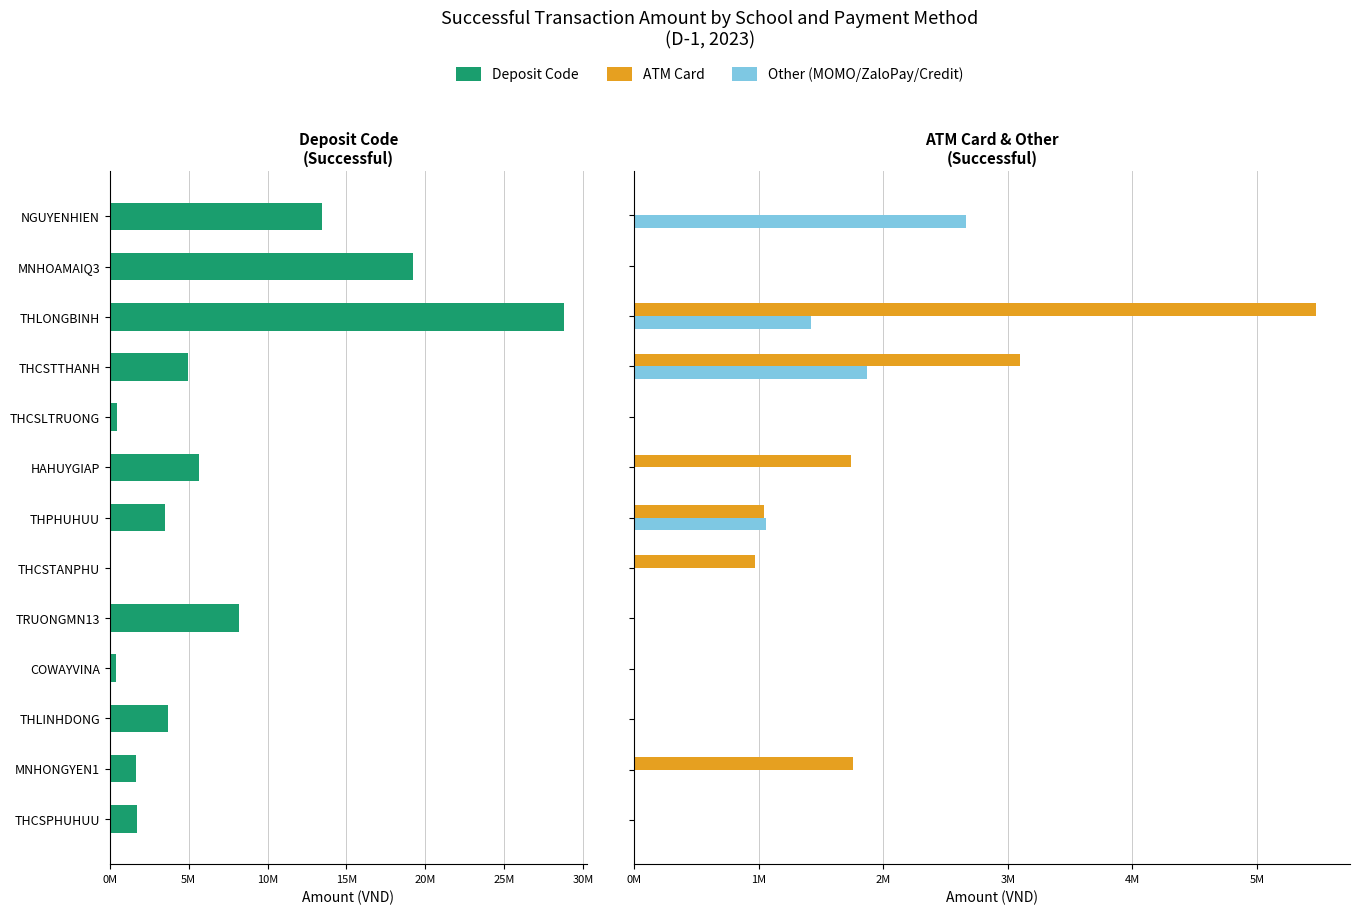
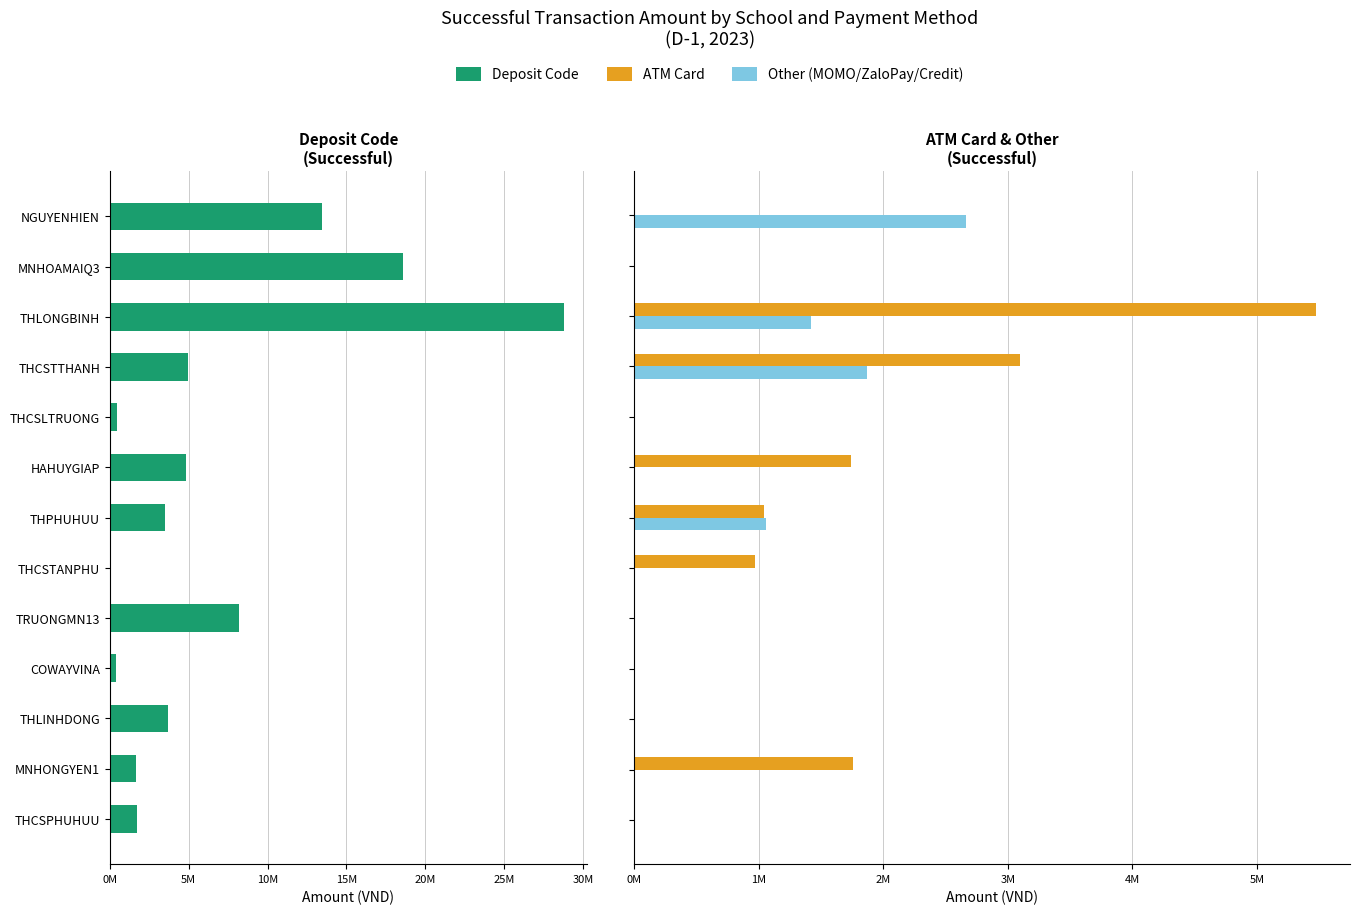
Deposit Code (Successful), MNHOAMAIQ3: 19200000 -> 18600000
Deposit Code (Successful), HAHUYGIAP: 5600000 -> 4800000
